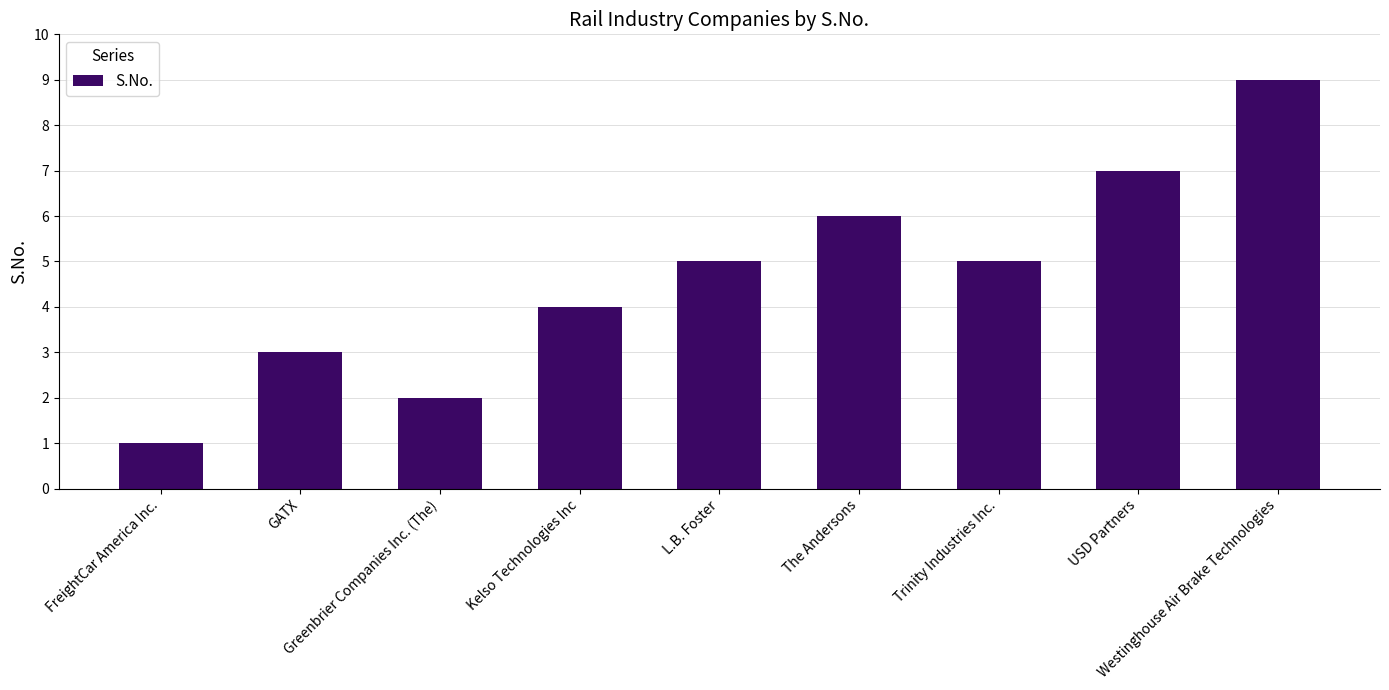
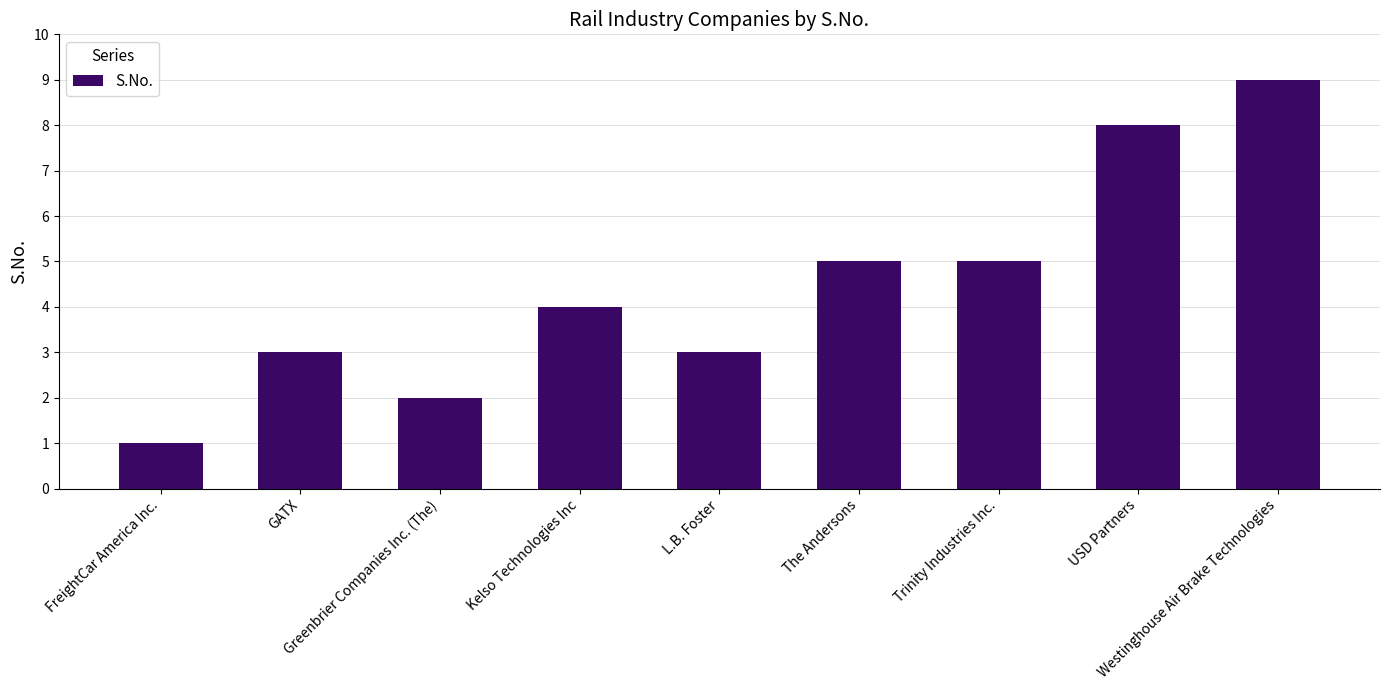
L.B. Foster: 5 -> 3
The Andersons: 6 -> 5
USD Partners: 7 -> 8
